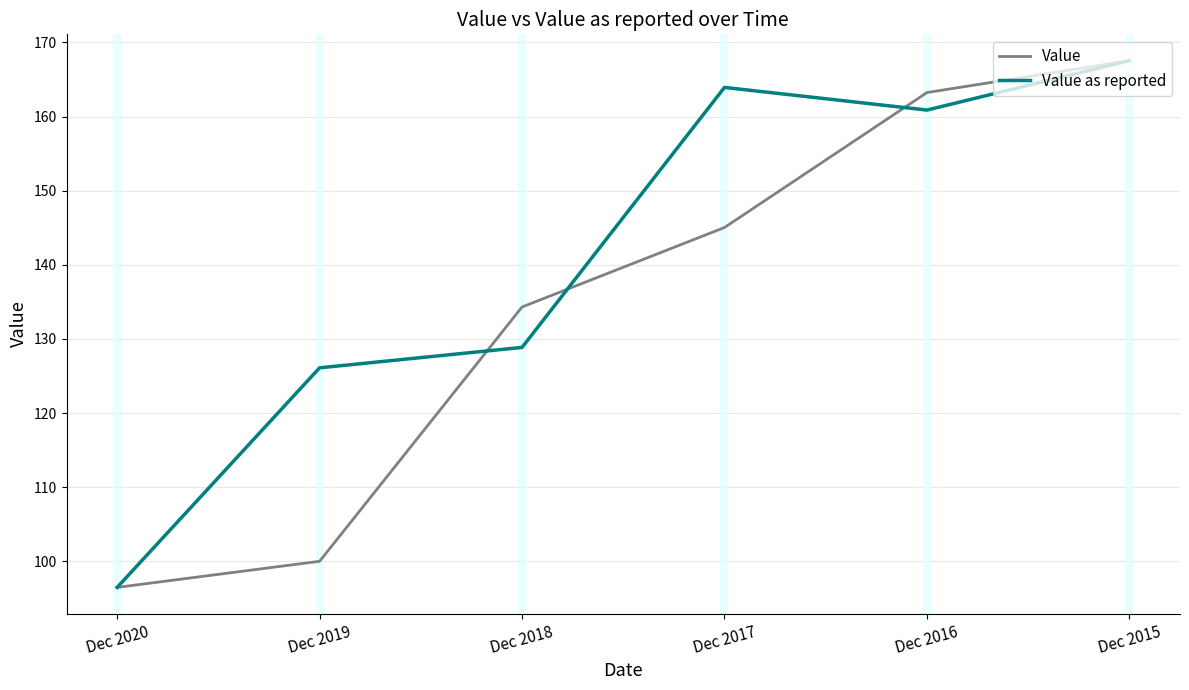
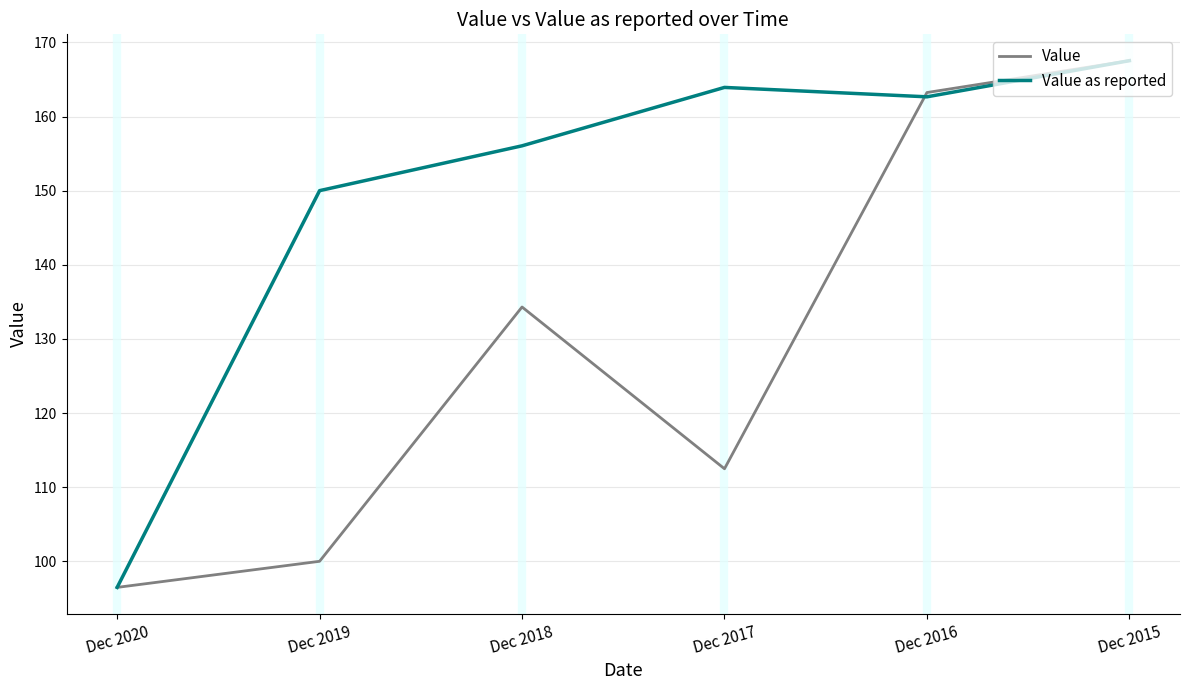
Value as reported, Dec 2019: 126 -> 150
Value as reported, Dec 2018: 129 -> 156
Value, Dec 2017: 145 -> 112
Value as reported, Dec 2016: 161 -> 163
